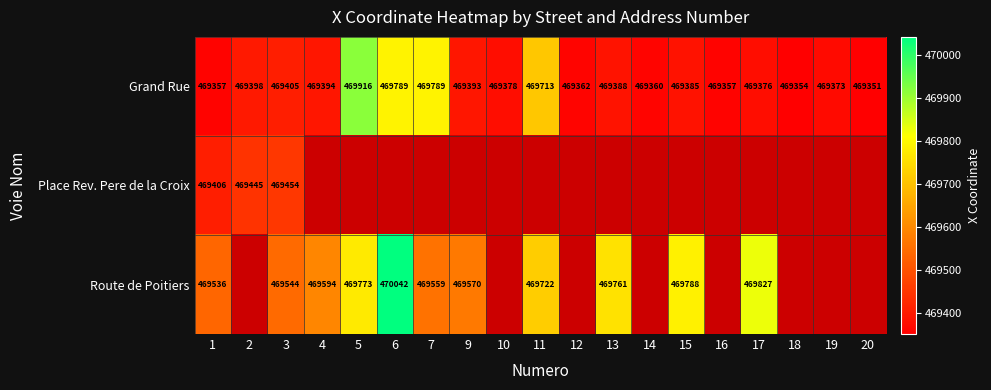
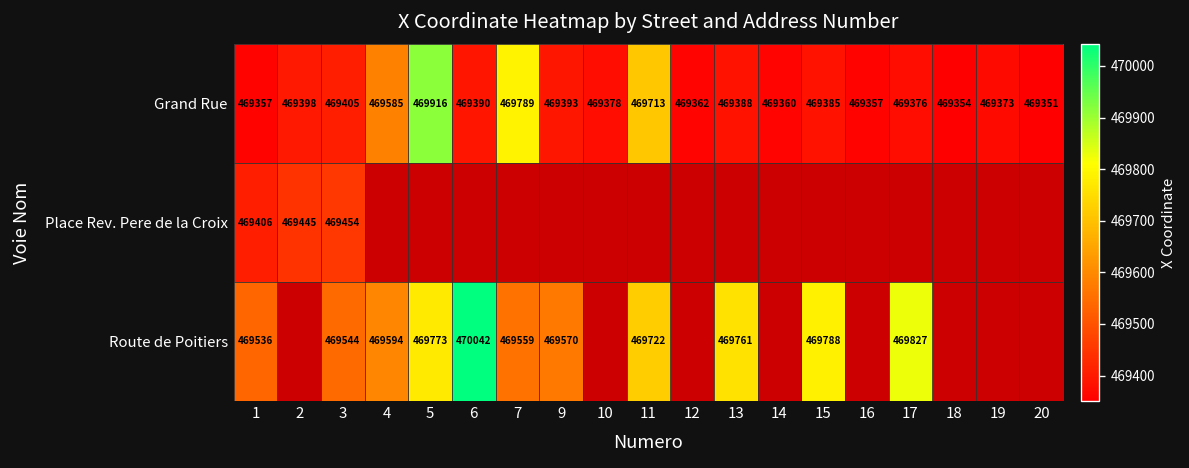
Grand Rue, 4: 469394 -> 469585
Grand Rue, 6: 469789 -> 469390
